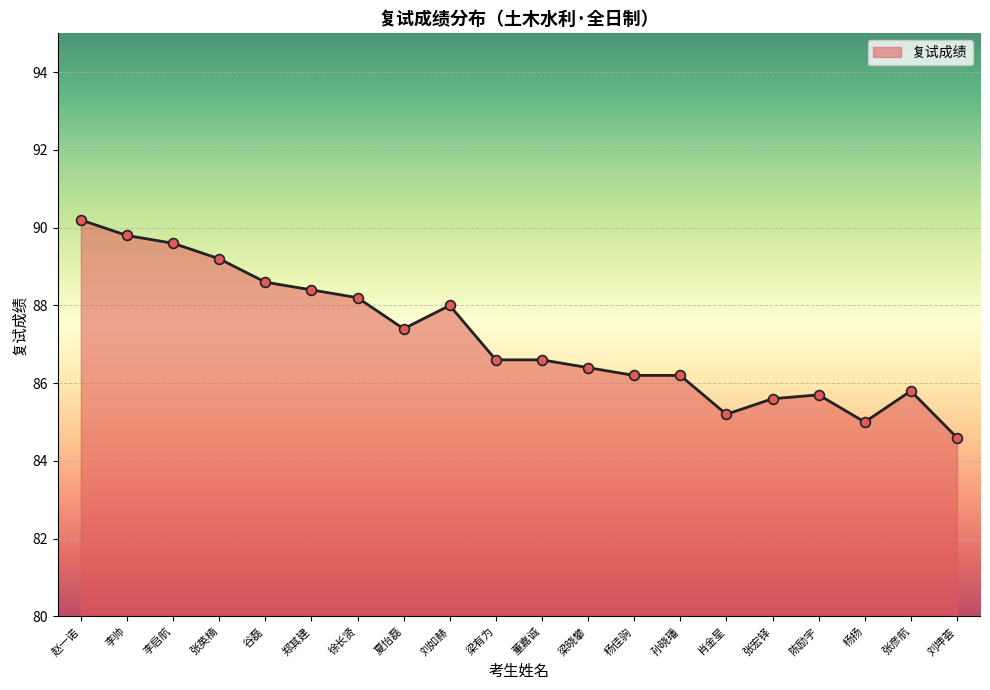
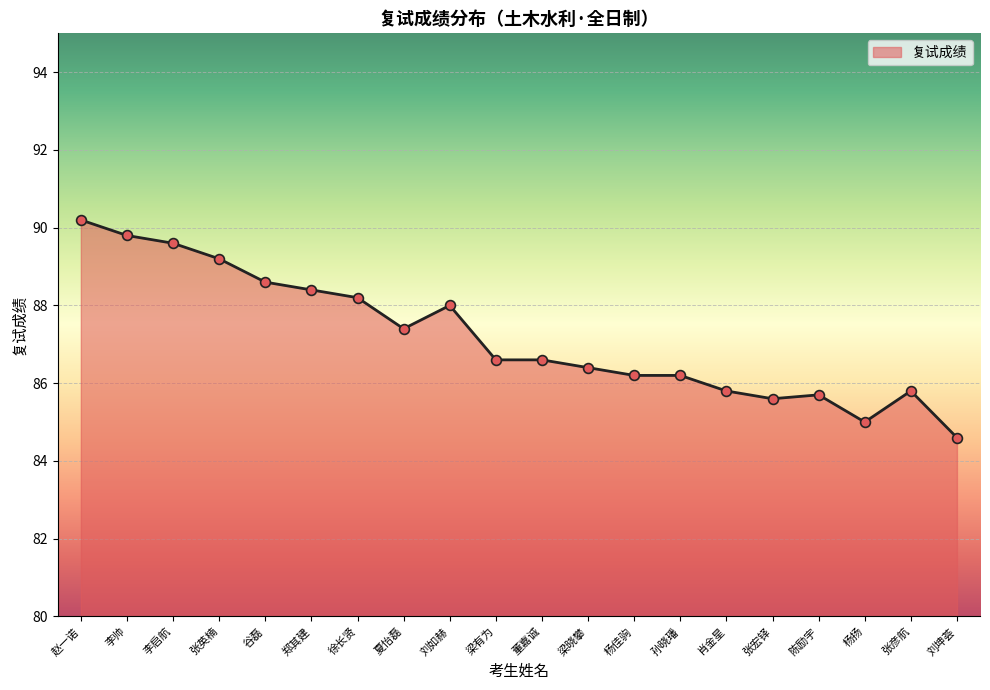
肖金星: 85.2 -> 85.8
